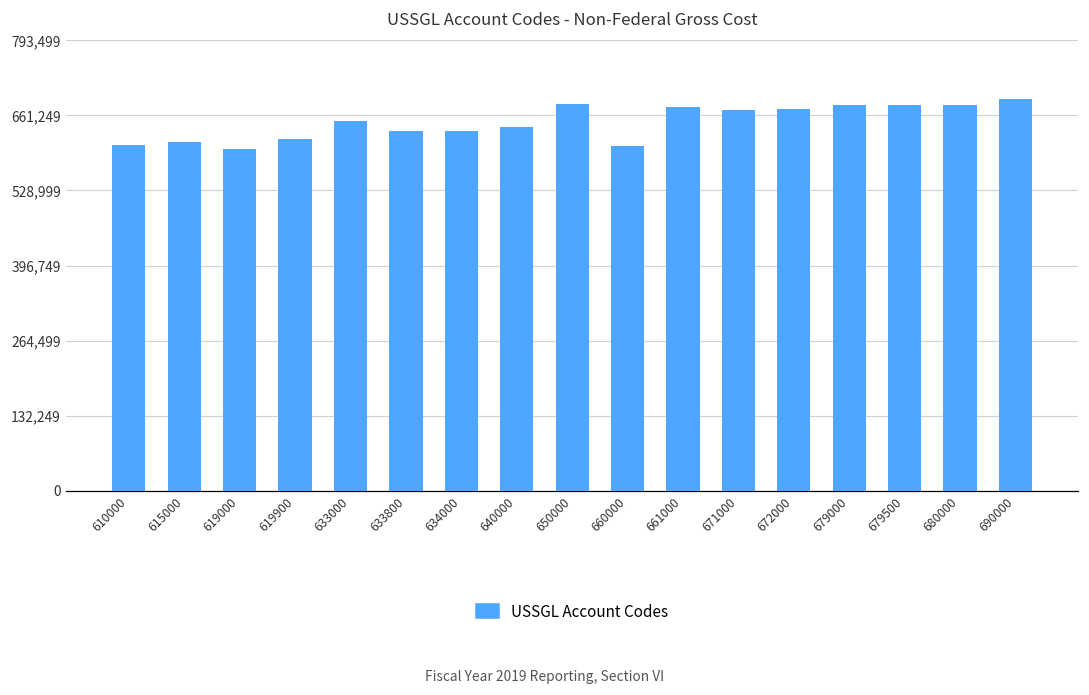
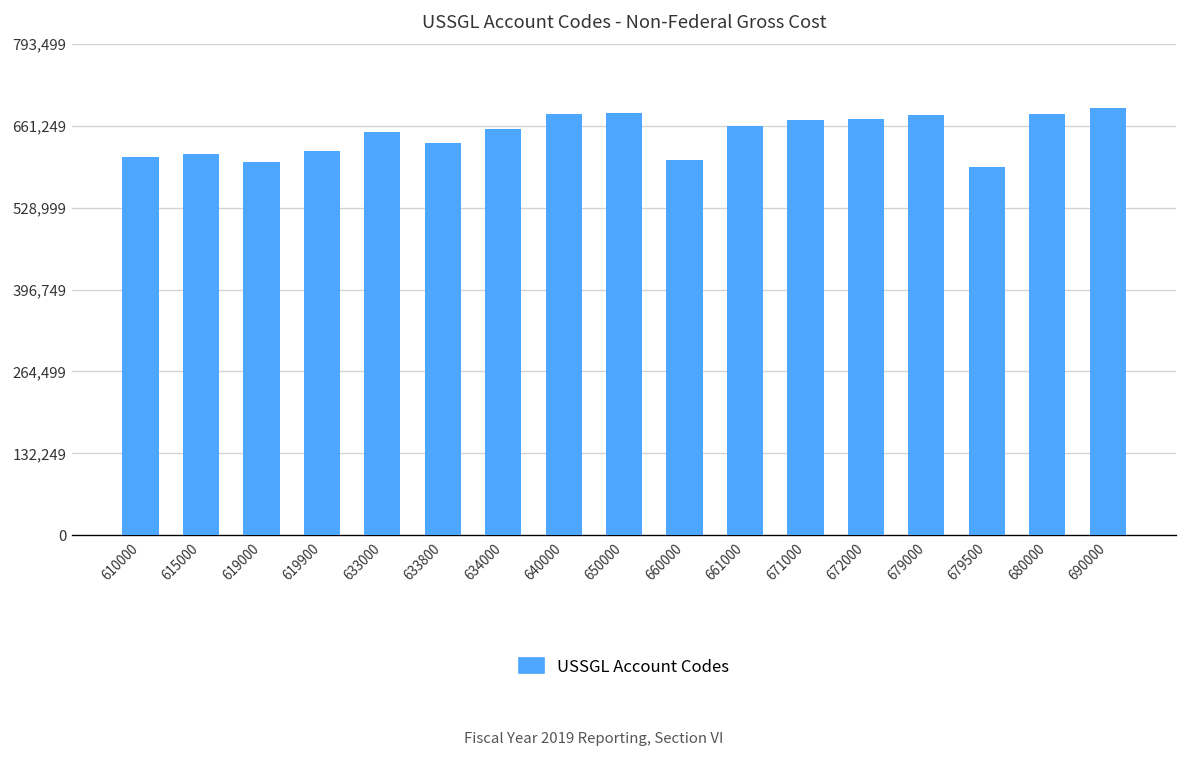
634000: 630,000 -> 660,000
640000: 640,000 -> 680,000
661000: 680,000 -> 660,000
679500: 680,000 -> 590,000
